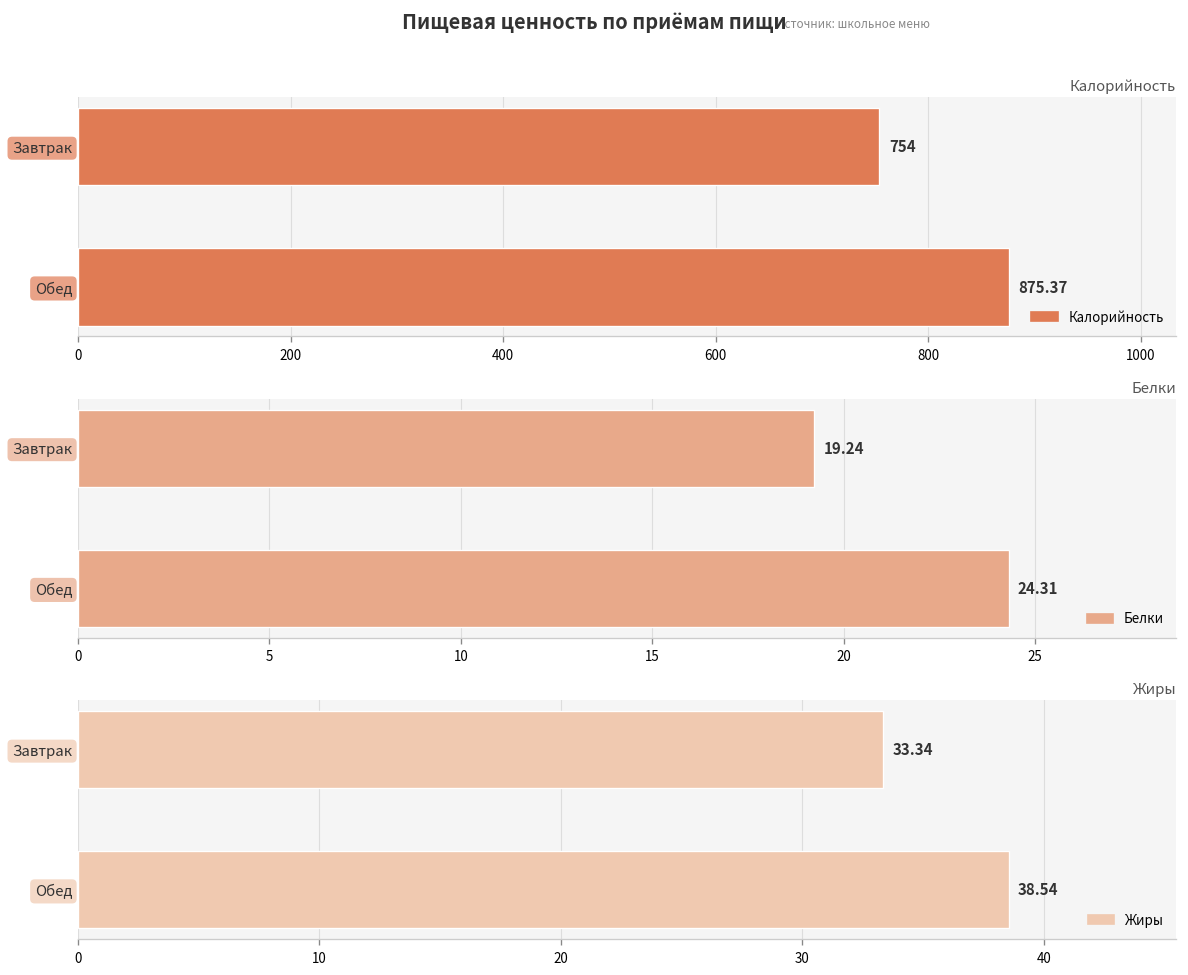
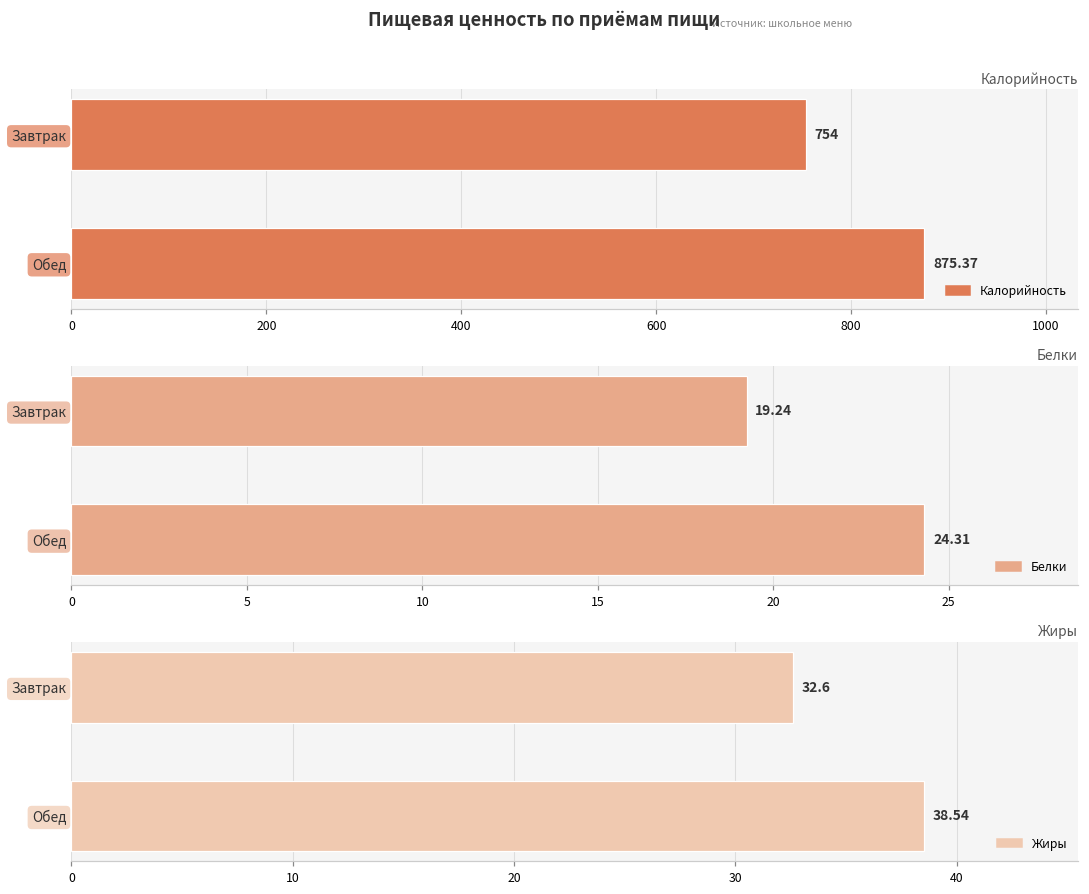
Жиры, Завтрак: 33.34 -> 32.6
